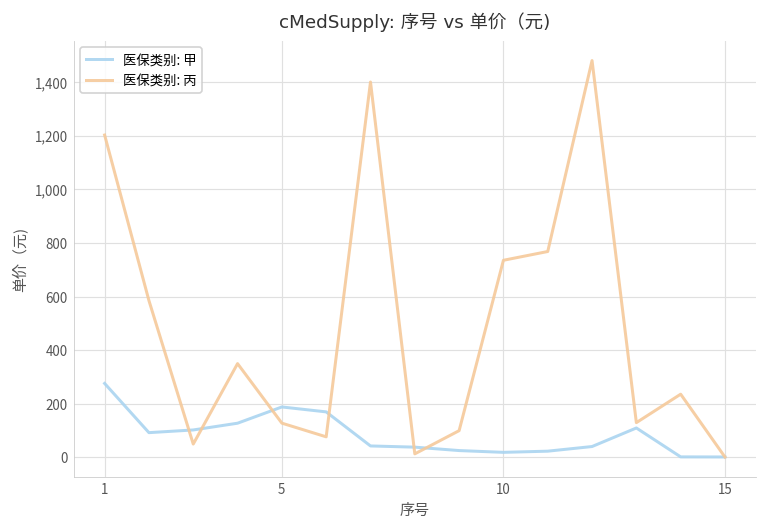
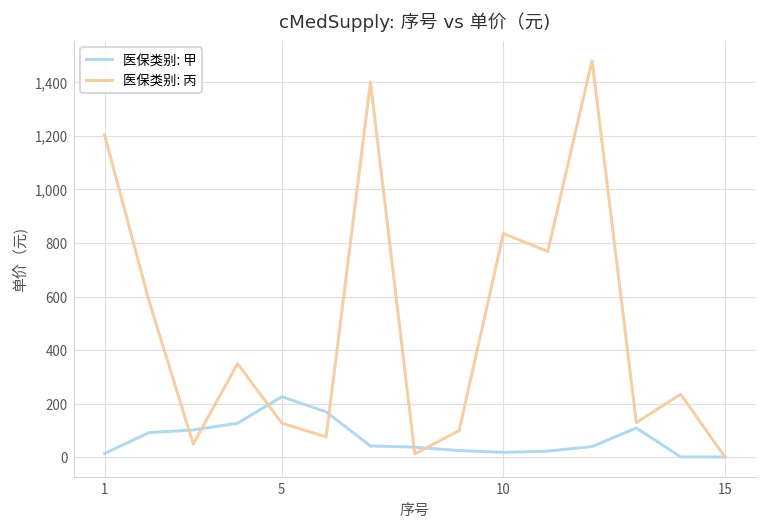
医保类别: 甲, 1: 280 -> 10
医保类别: 甲, 5: 190 -> 230
医保类别: 丙, 10: 740 -> 840
